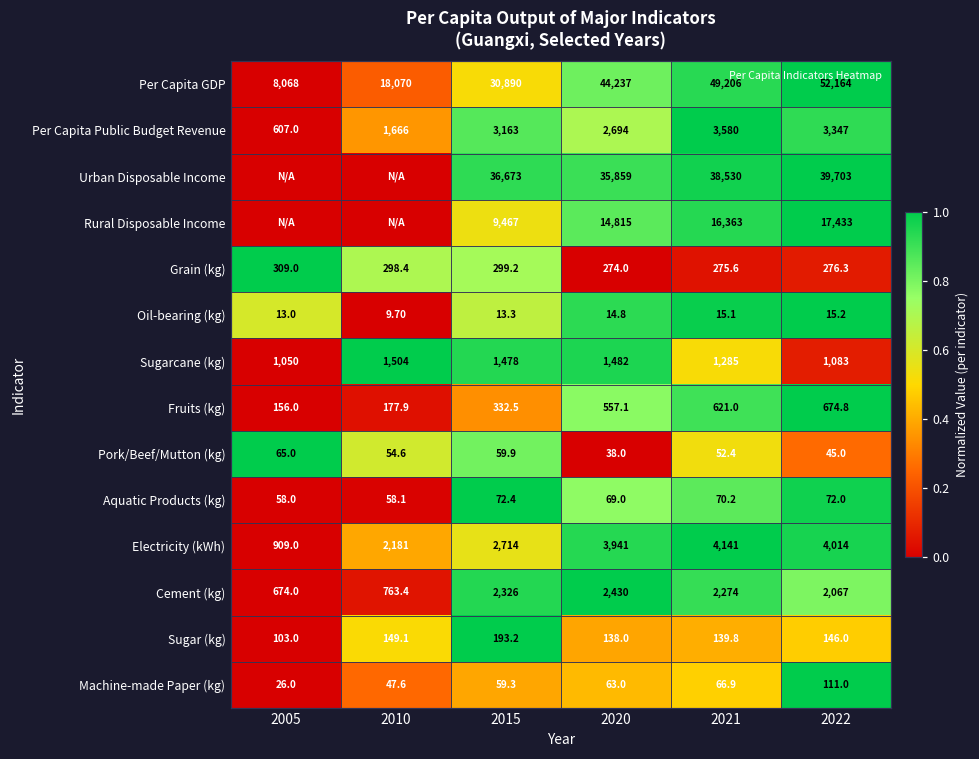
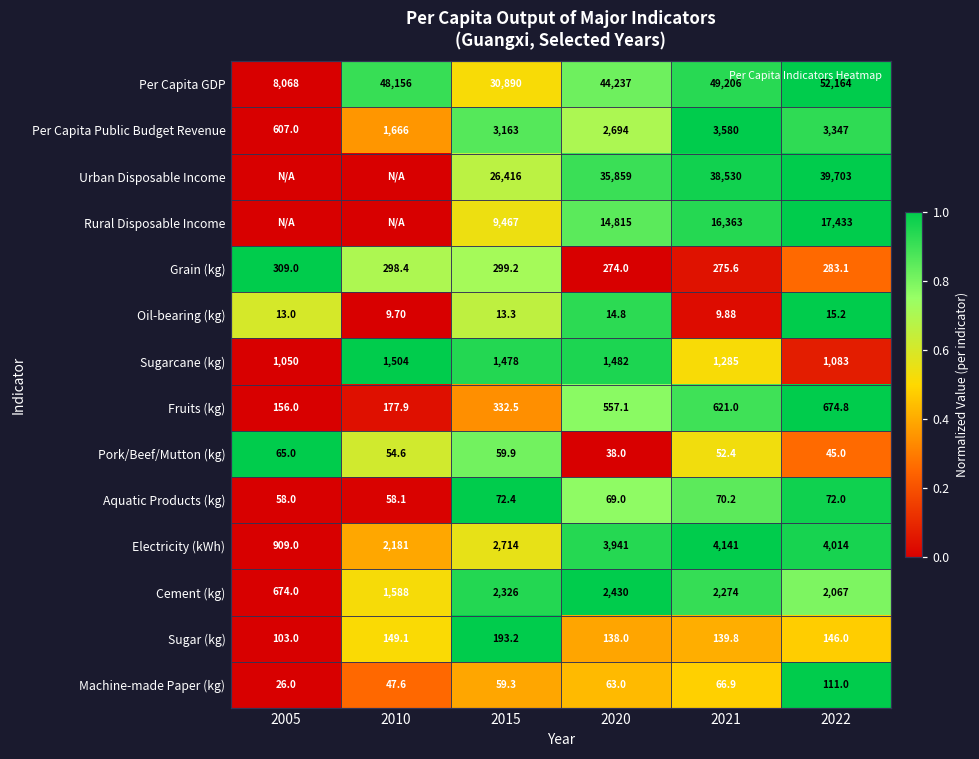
Per Capita GDP, 2010: 18,070 -> 48,156
Urban Disposable Income, 2015: 36,673 -> 26,416
Grain (kg), 2022: 276.3 -> 283.1
Oil-bearing (kg), 2021: 15.1 -> 9.88
Cement (kg), 2010: 763.4 -> 1,588
